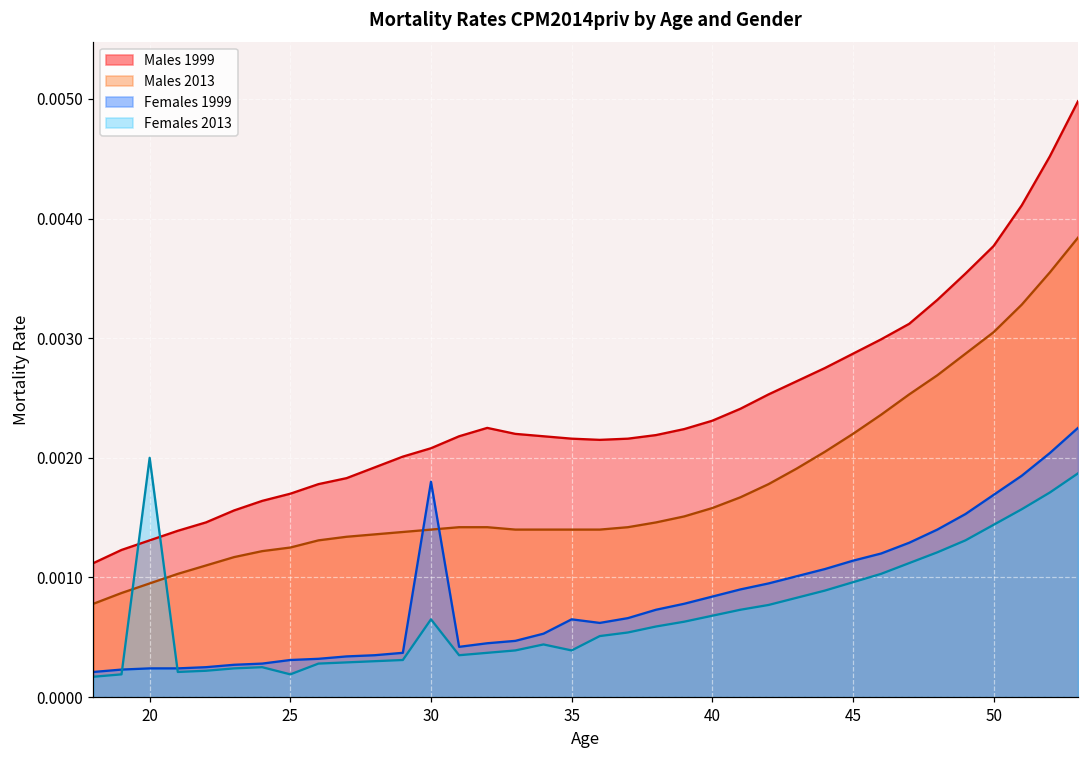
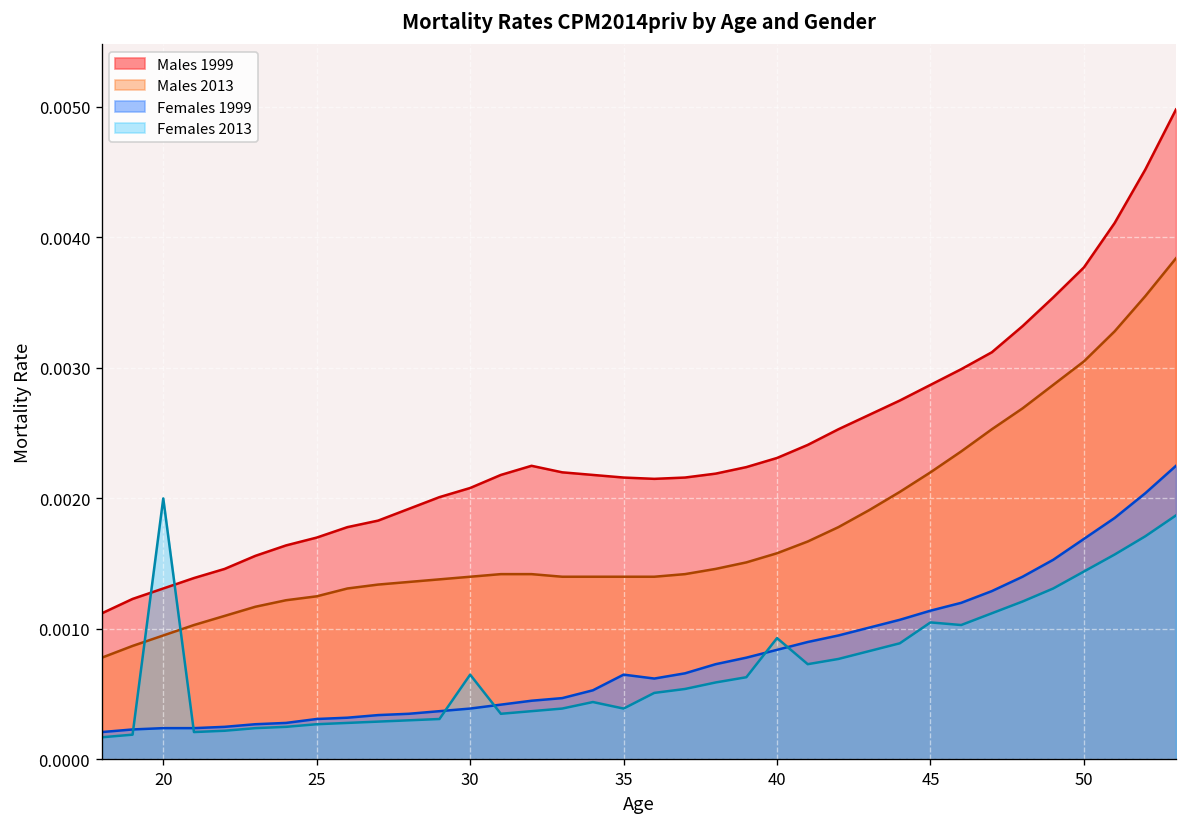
Females 2013, 25: 0.00019 -> 0.00027
Females 1999, 30: 0.00180 -> 0.00039
Females 2013, 40: 0.00068 -> 0.00093
Females 2013, 45: 0.00096 -> 0.00105
